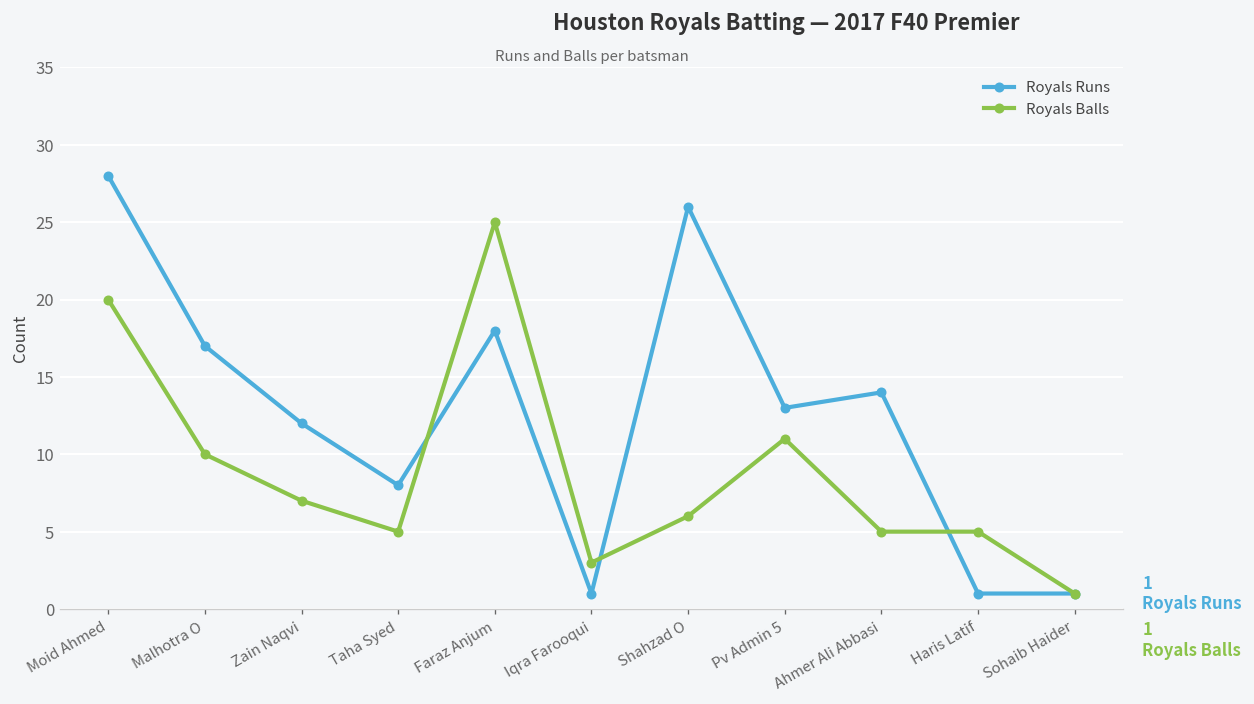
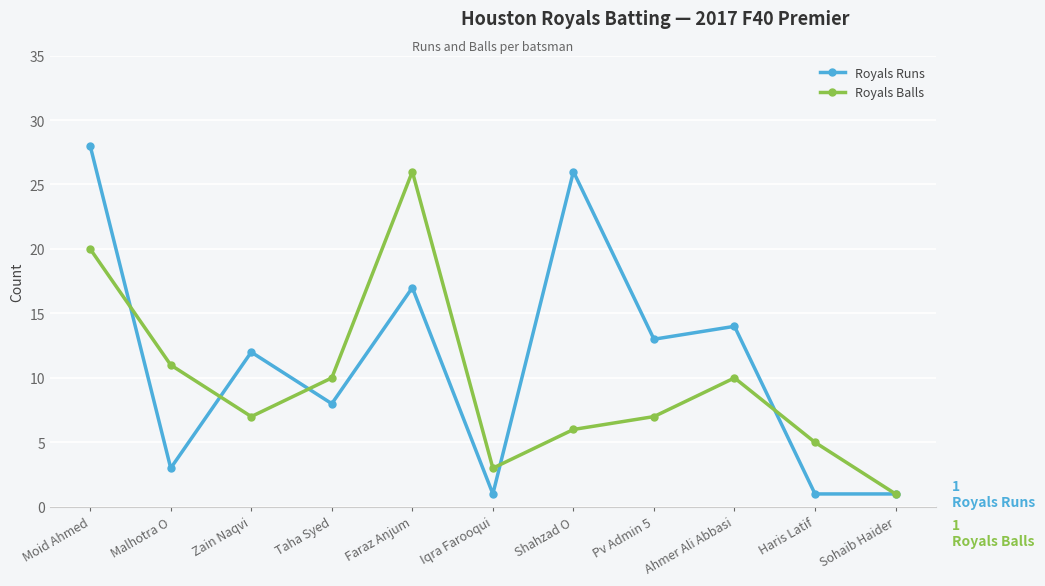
Royals Runs, Malhotra O: 17 -> 3
Royals Balls, Malhotra O: 10 -> 11
Royals Balls, Taha Syed: 5 -> 10
Royals Runs, Faraz Anjum: 18 -> 17
Royals Balls, Faraz Anjum: 25 -> 26
Royals Balls, Pv Admin 5: 11 -> 7
Royals Balls, Ahmer Ali Abbasi: 5 -> 10
